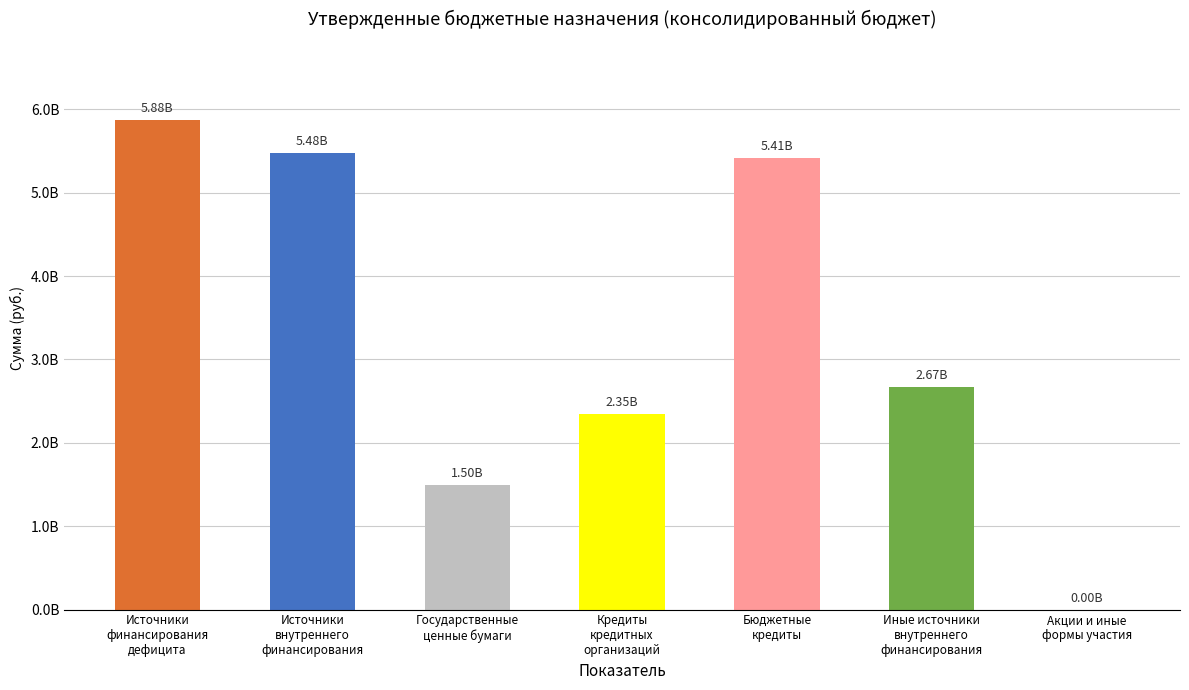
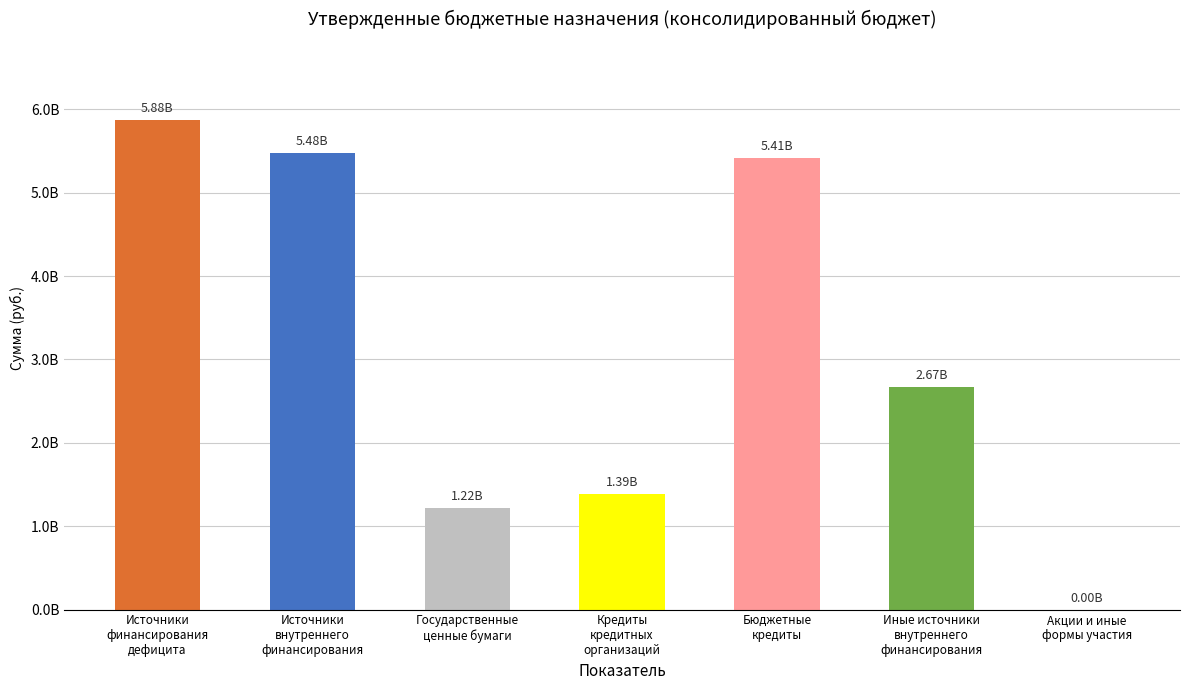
Государственные ценные бумаги: 1.50B -> 1.22B
Кредиты кредитных организаций: 2.35B -> 1.39B
